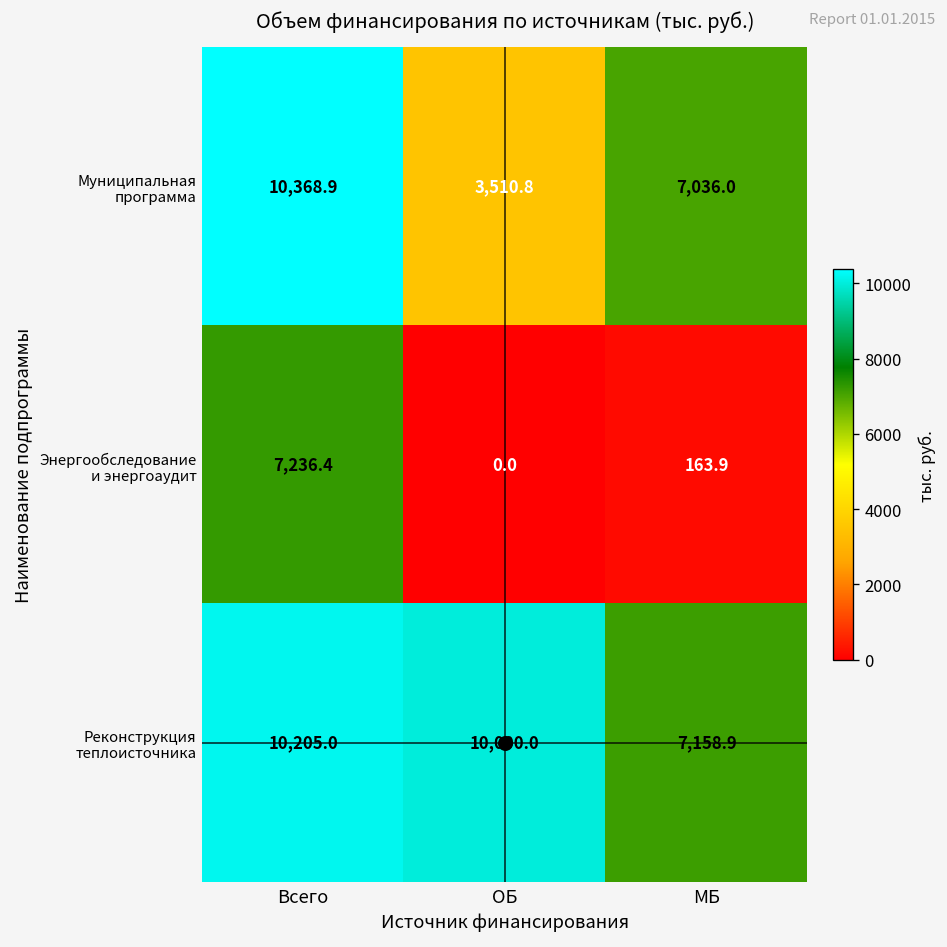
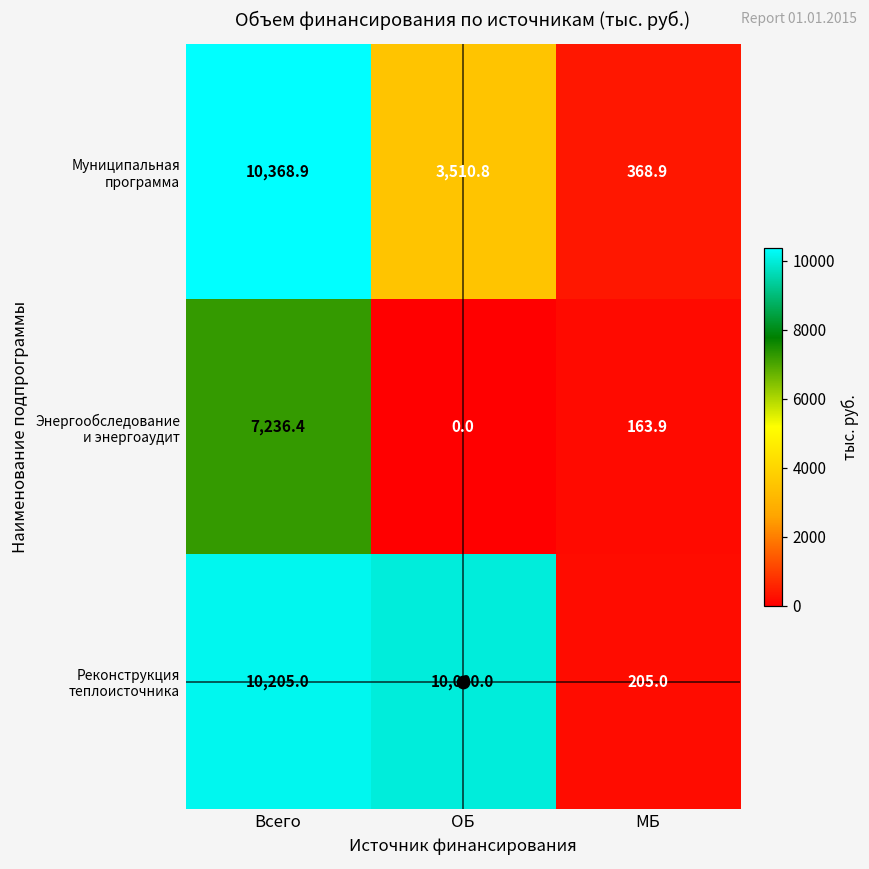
Муниципальная программа, МБ: 7,036.0 -> 368.9
Реконструкция теплоисточника, МБ: 7,158.9 -> 205.0
